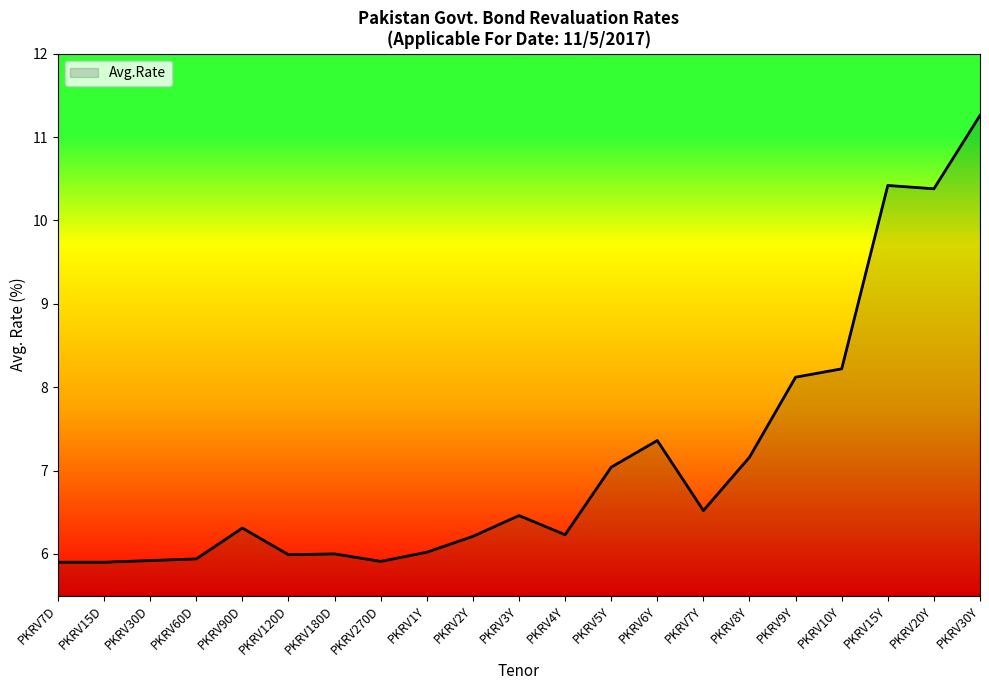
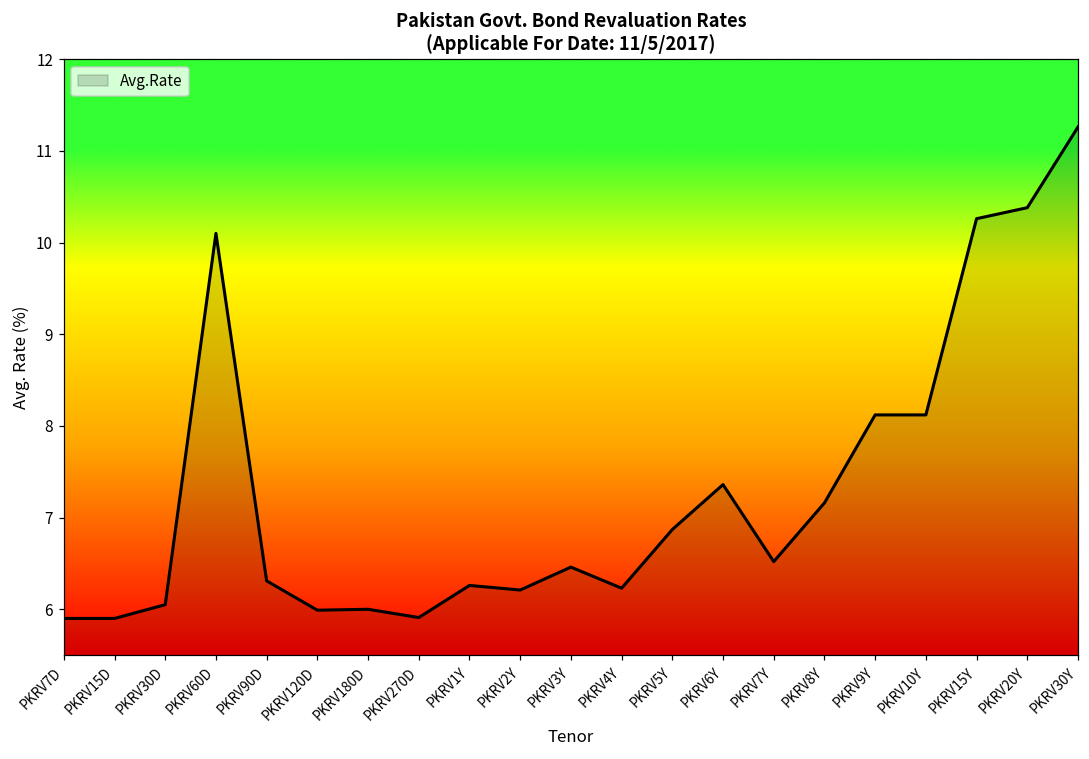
PKRV30D: 5.9 -> 6.1
PKRV60D: 5.9 -> 10.1
PKRV1Y: 6.0 -> 6.3
PKRV5Y: 7.0 -> 6.9
PKRV10Y: 8.2 -> 8.1
PKRV15Y: 10.4 -> 10.3
